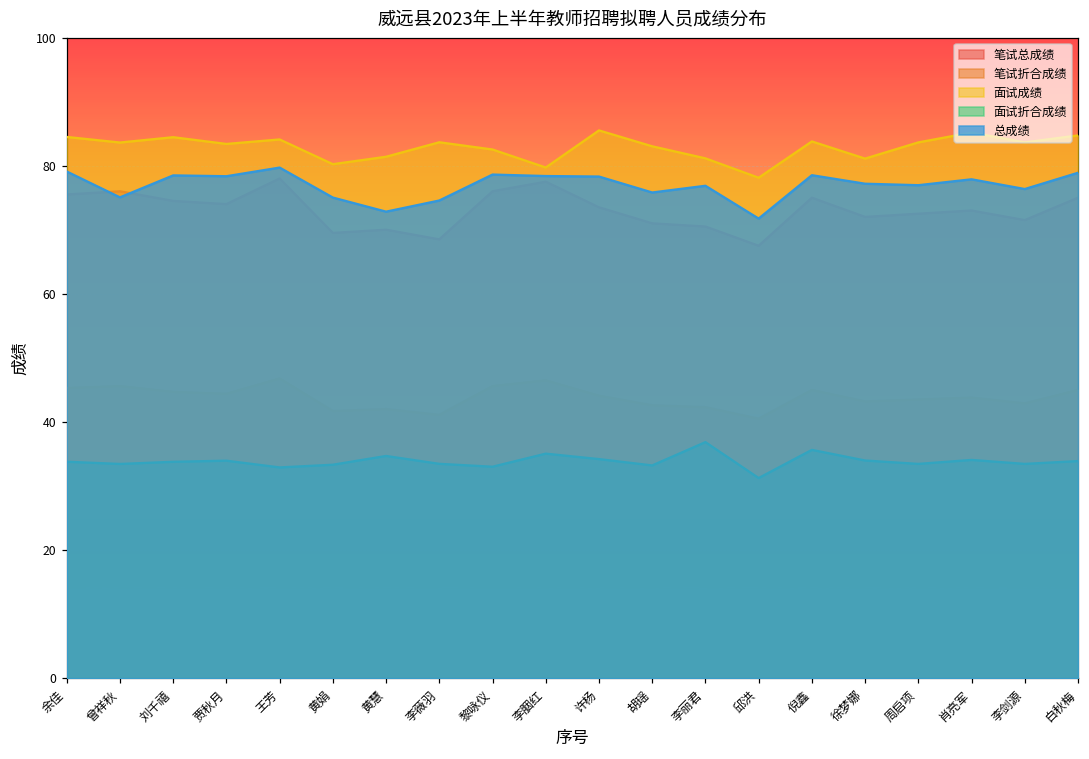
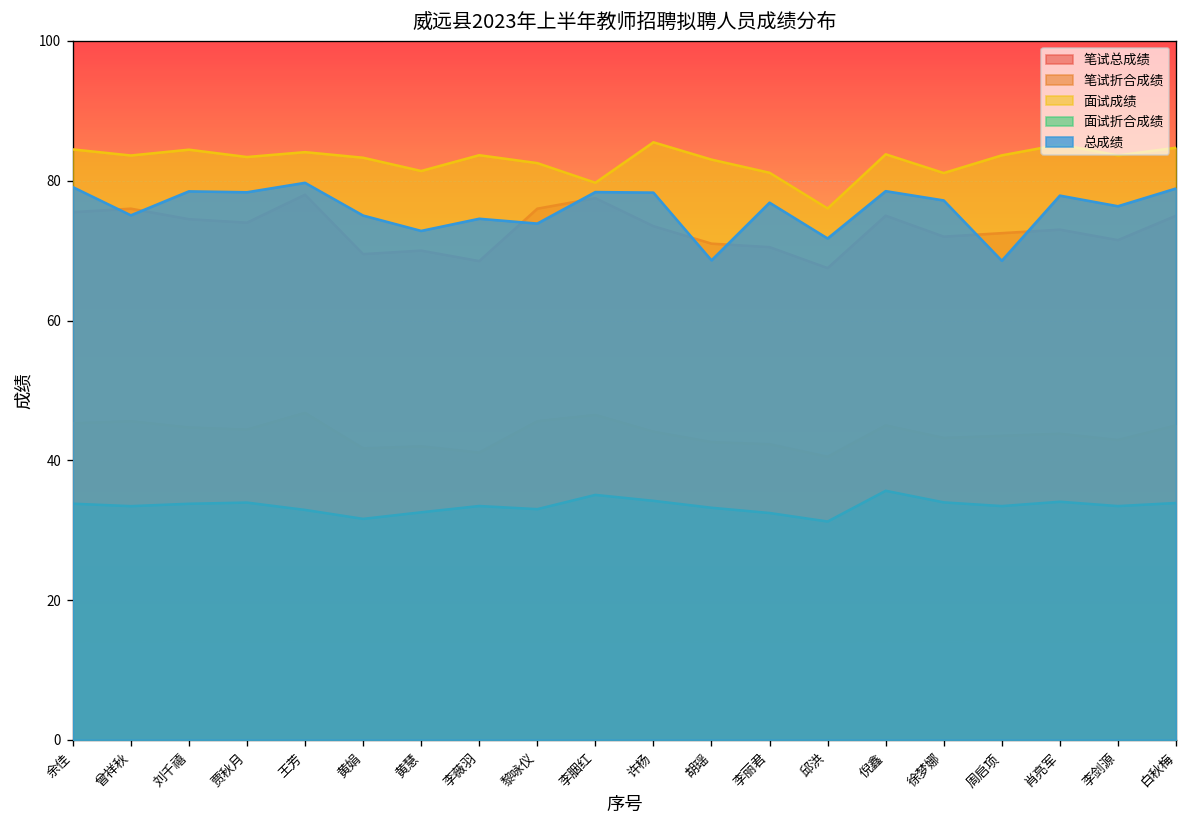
面试成绩, 黄娟: 80 -> 83
面试折合成绩, 黄娟: 33 -> 32
面试折合成绩, 黄慧: 35 -> 33
总成绩, 黎咏仪: 79 -> 74
总成绩, 胡瑶: 76 -> 69
面试折合成绩, 李丽君: 37 -> 32
面试成绩, 邱洪: 78 -> 76
总成绩, 周启项: 77 -> 69
